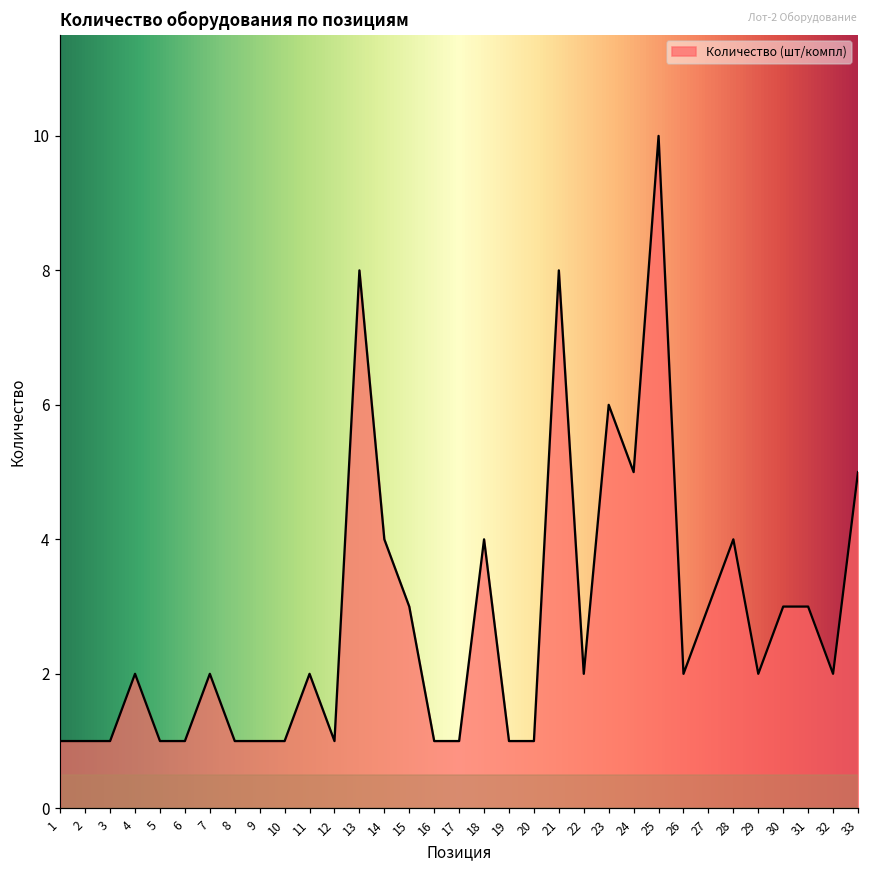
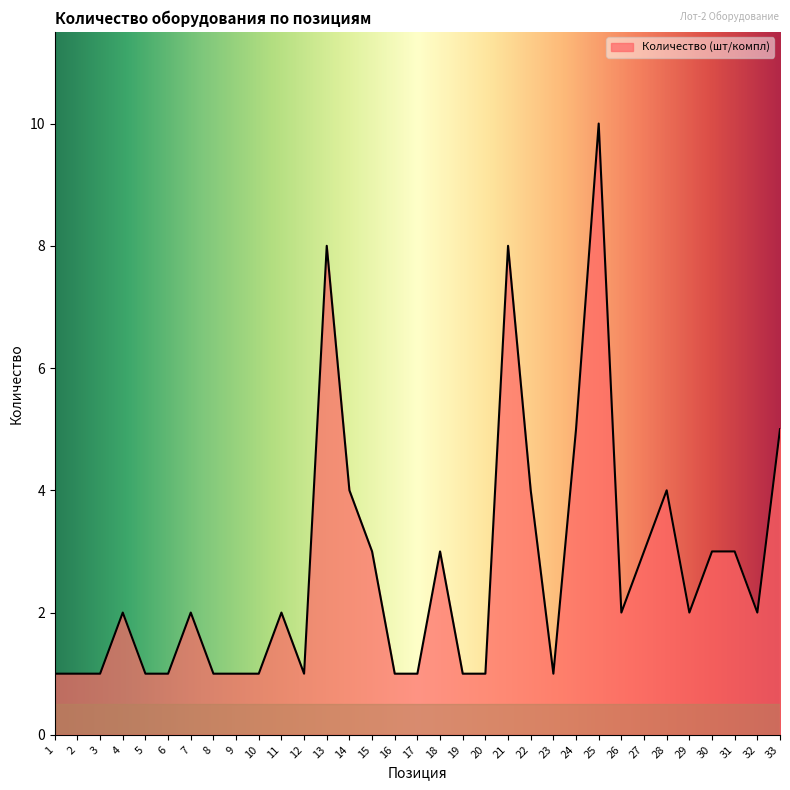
18: 4 -> 3
22: 2 -> 4
23: 6 -> 1
